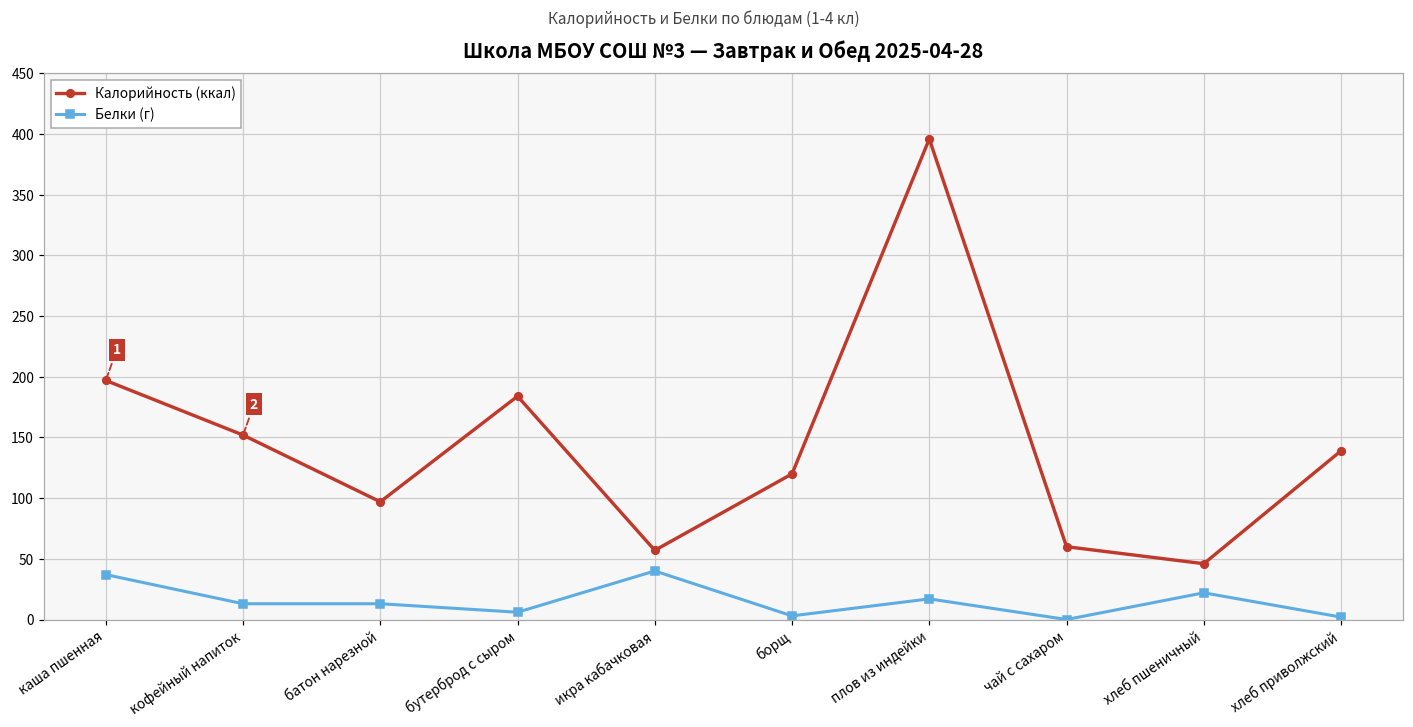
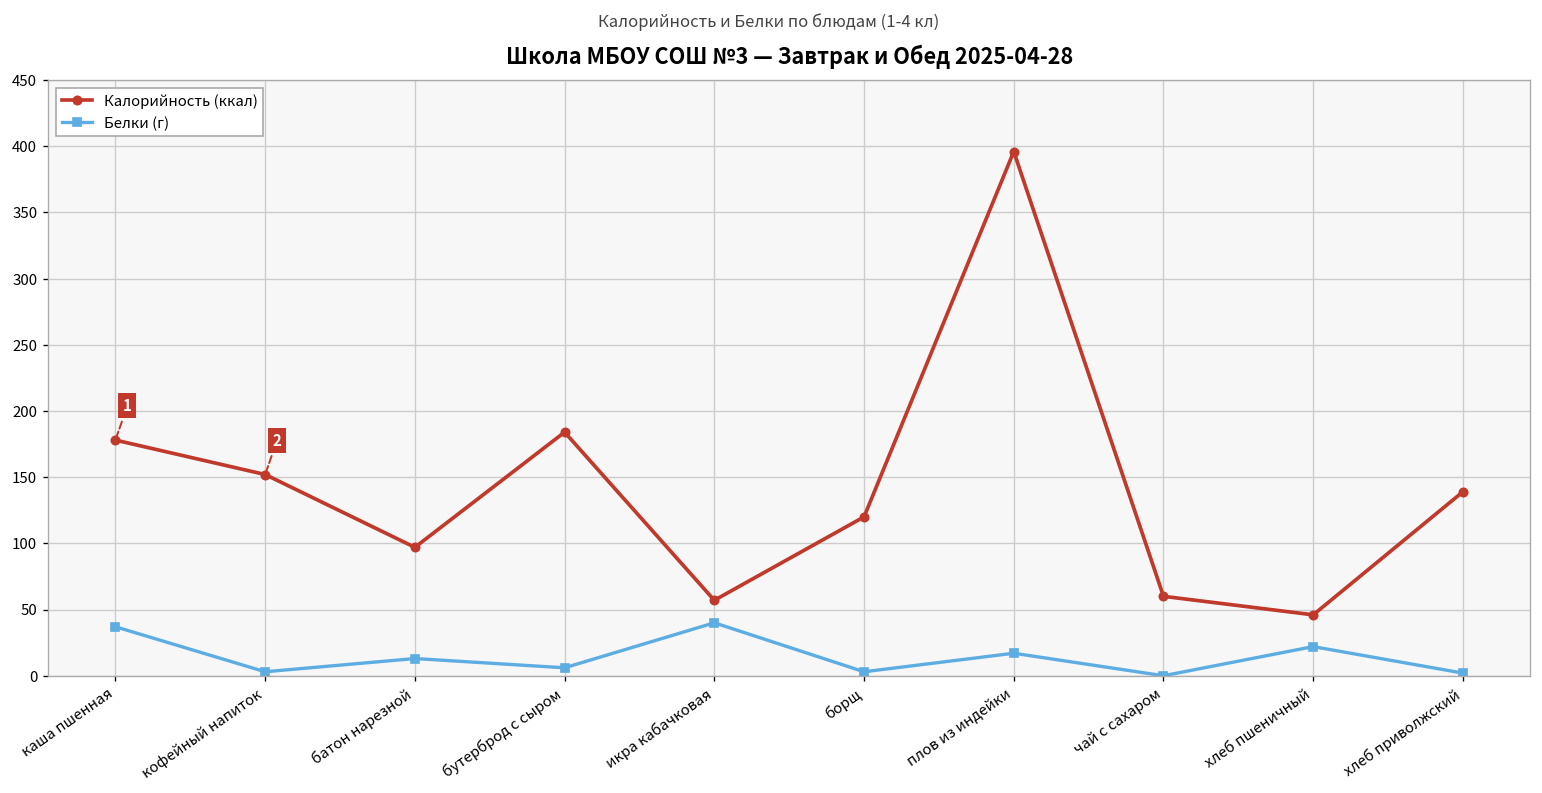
Калорийность (ккал), каша пшенная: 197 -> 178
Белки (г), кофейный напиток: 13 -> 3
